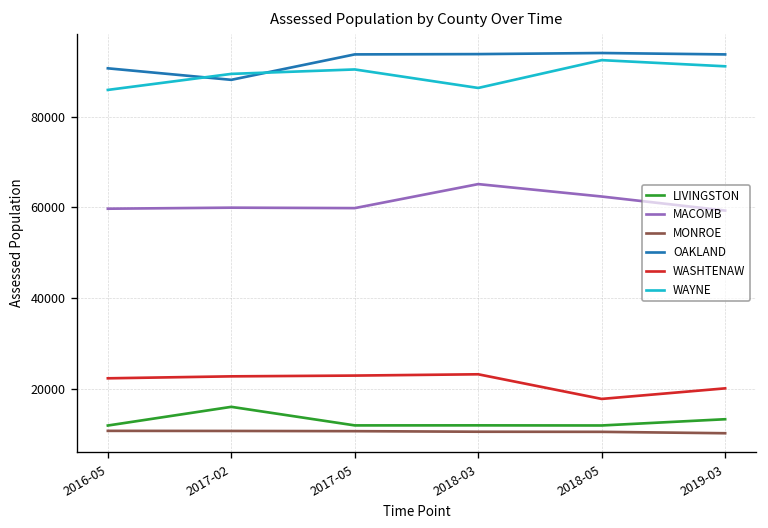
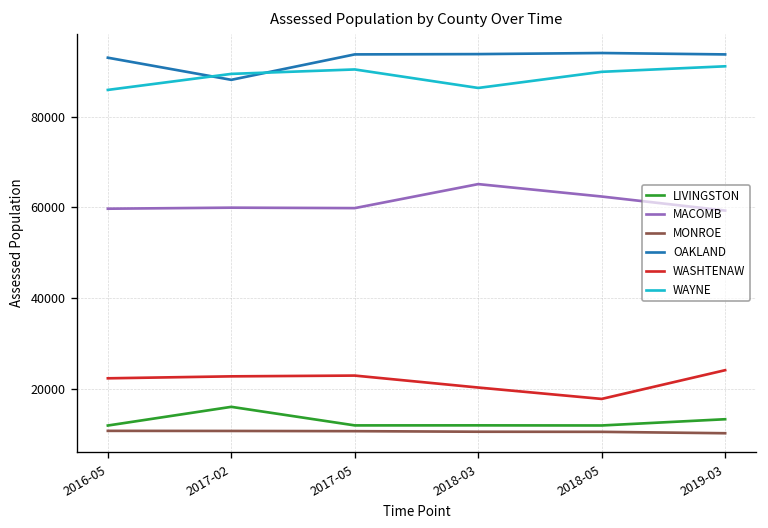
OAKLAND, 2016-05: 91000 -> 93000
WASHTENAW, 2018-03: 23000 -> 20000
WAYNE, 2018-05: 92000 -> 90000
WASHTENAW, 2019-03: 20000 -> 24000
